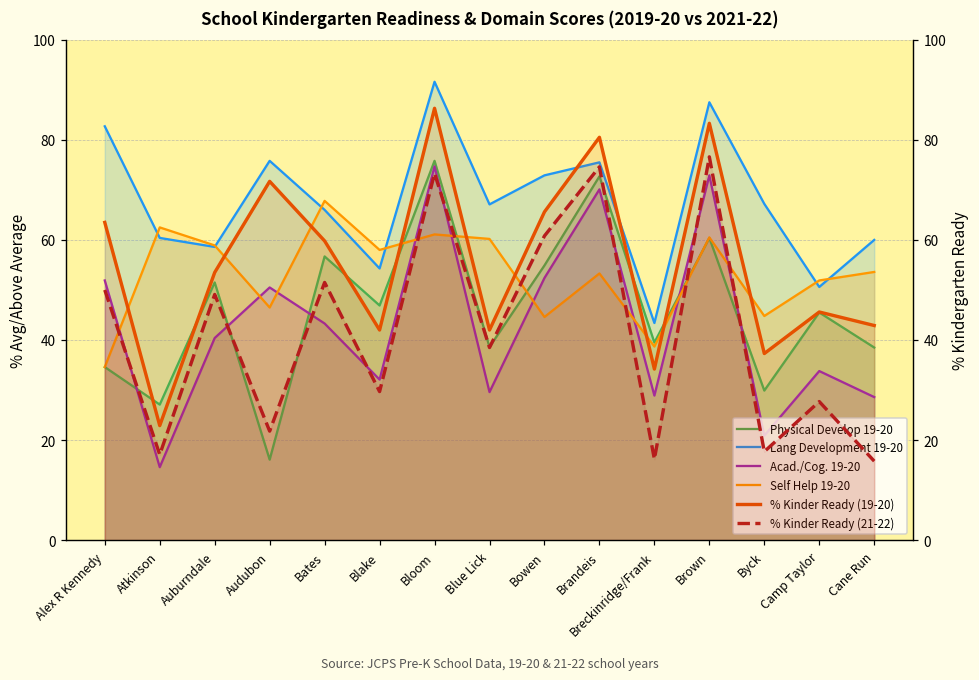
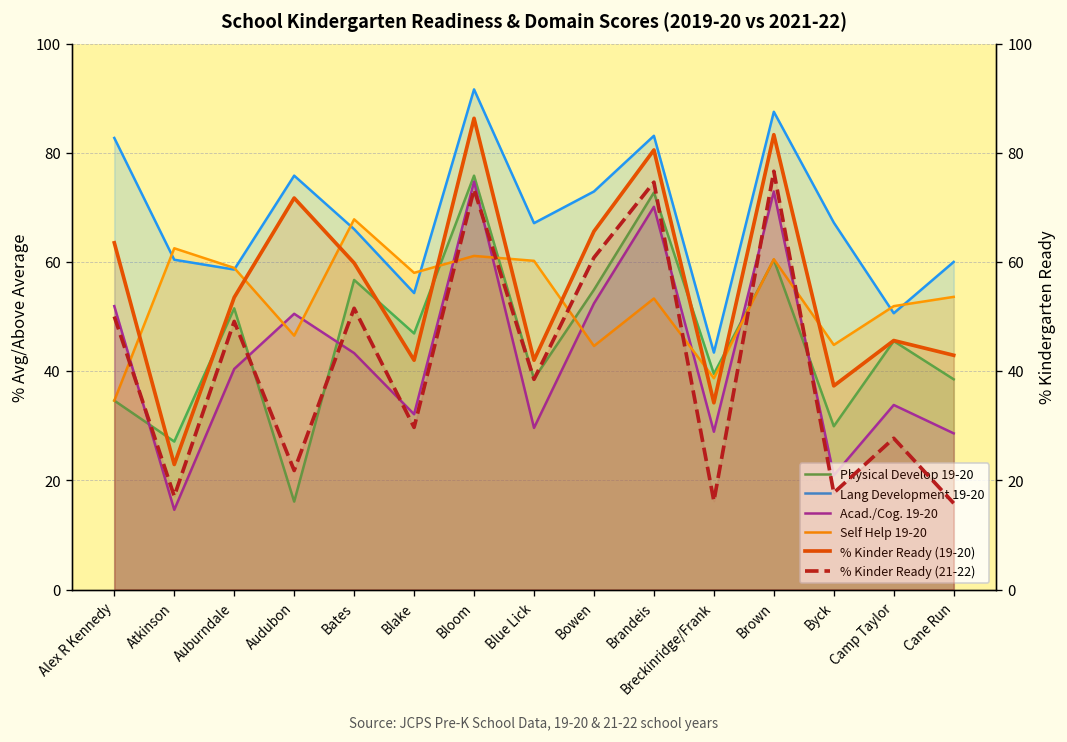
Lang Development 19-20, Brandeis: 76 -> 83
